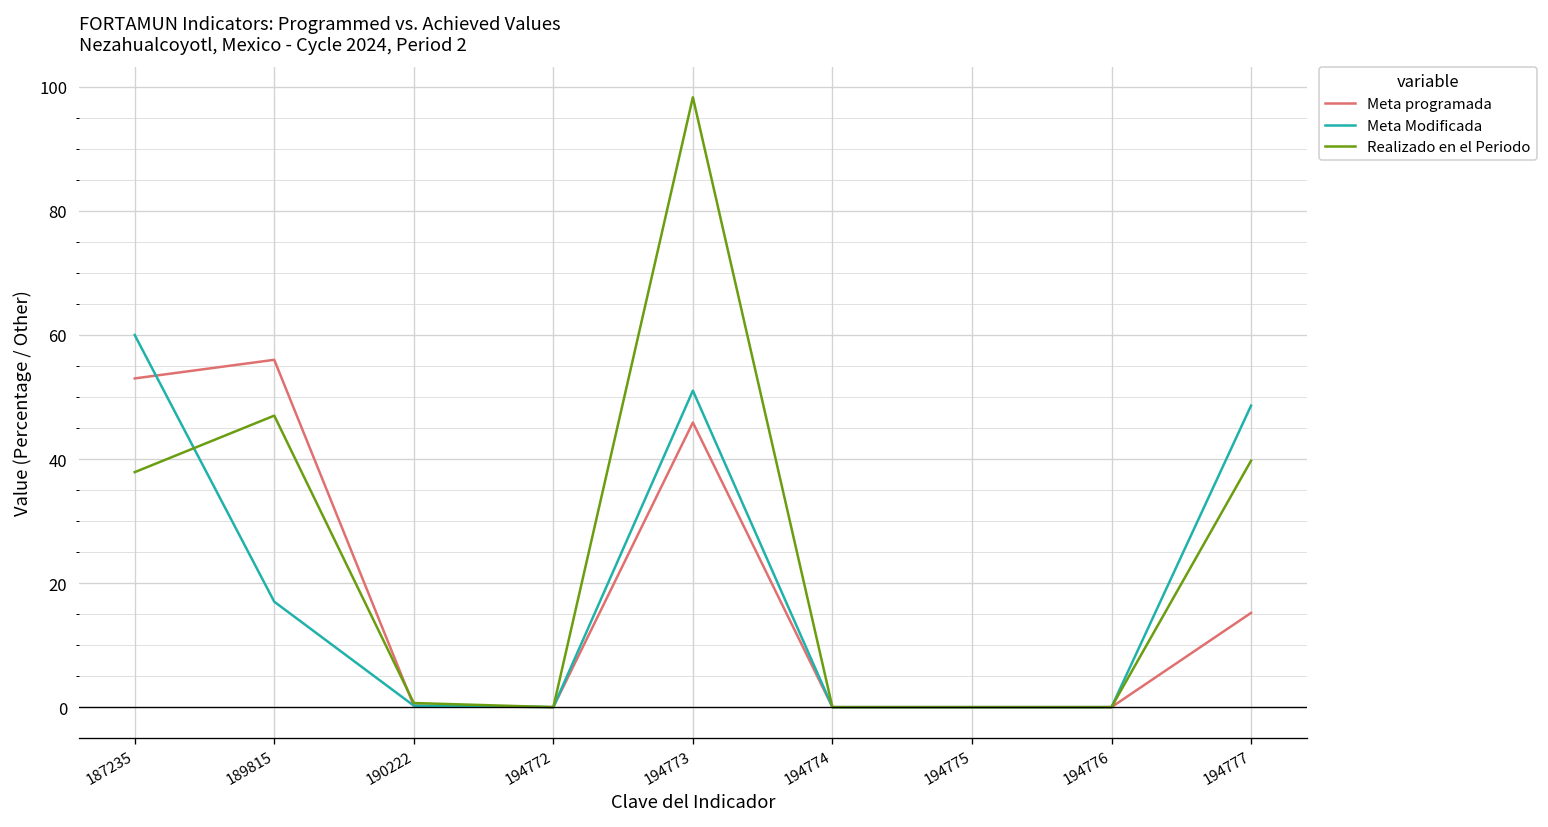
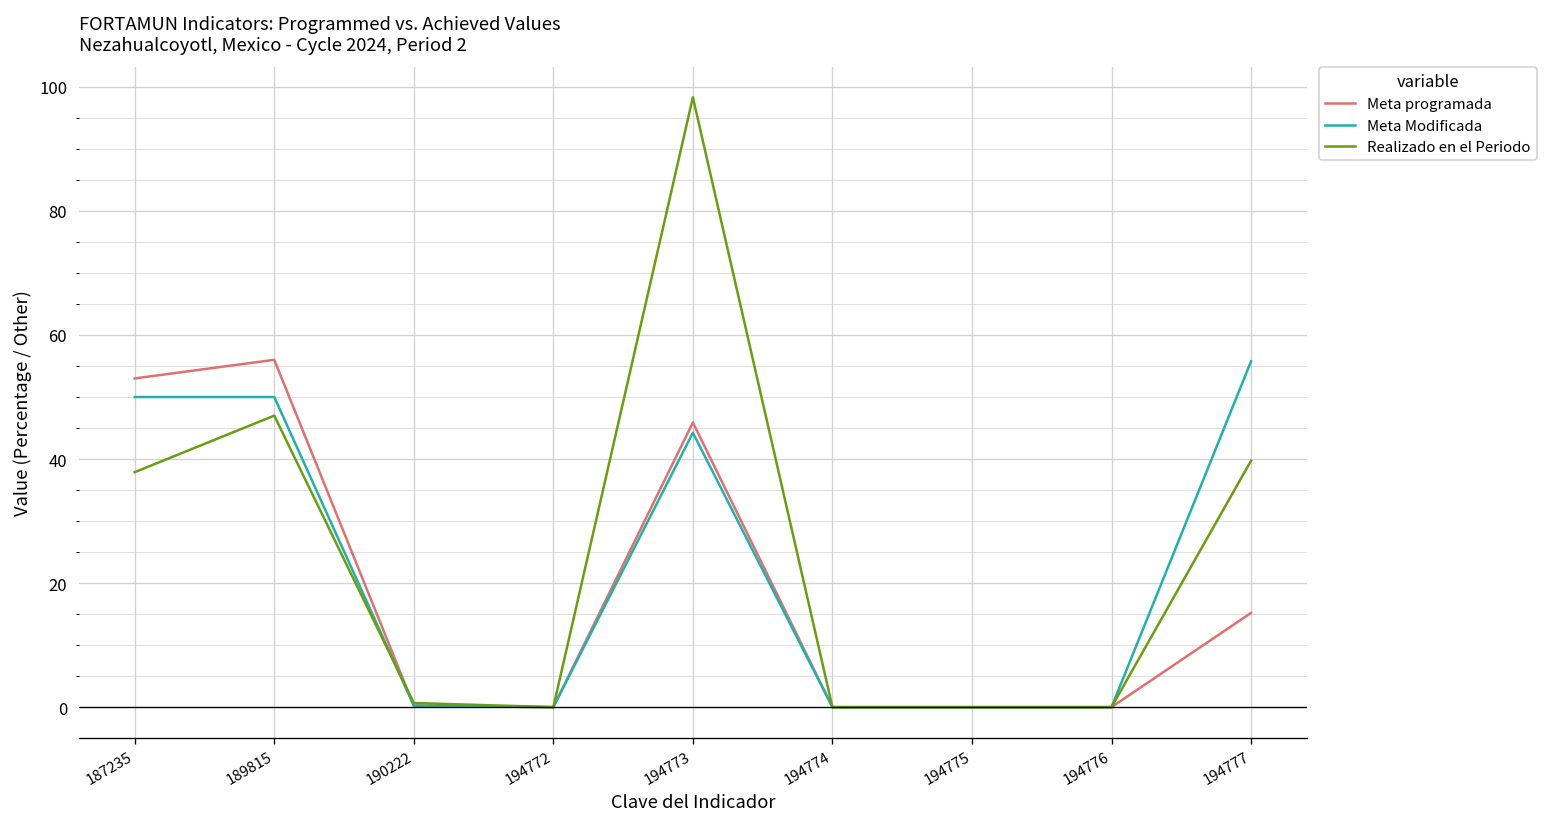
Meta Modificada, 187235: 60 -> 50
Meta Modificada, 189815: 17 -> 50
Meta Modificada, 194773: 51 -> 44
Meta Modificada, 194777: 49 -> 56
